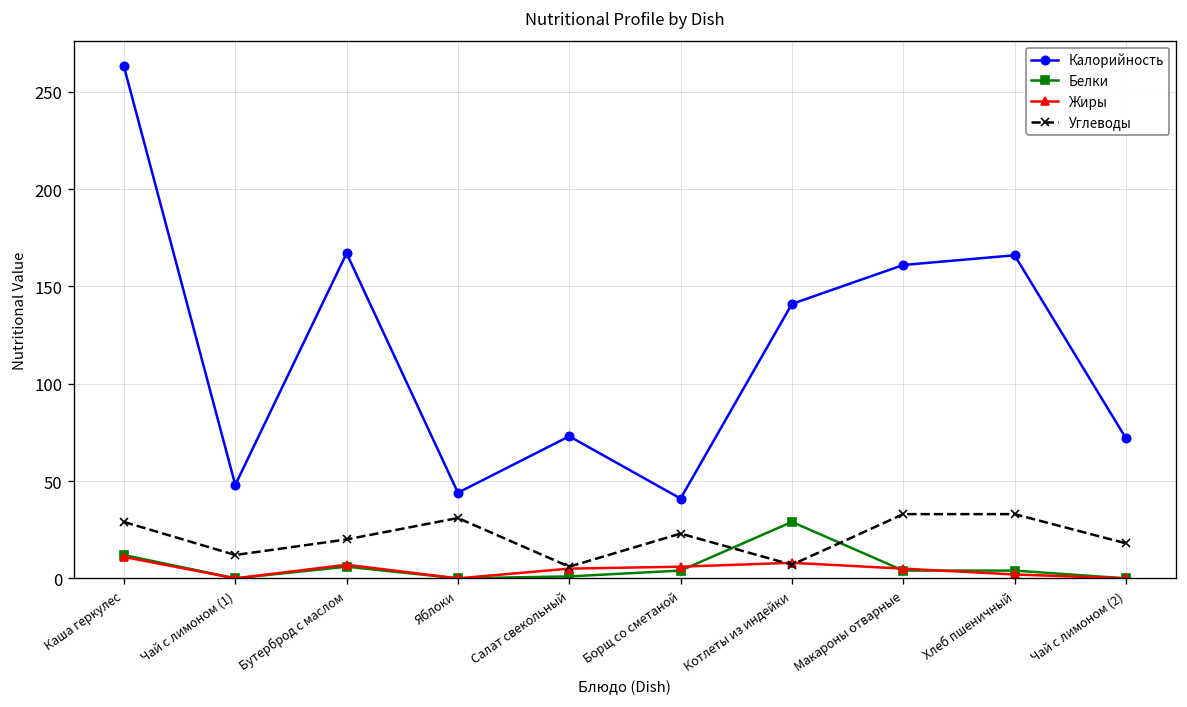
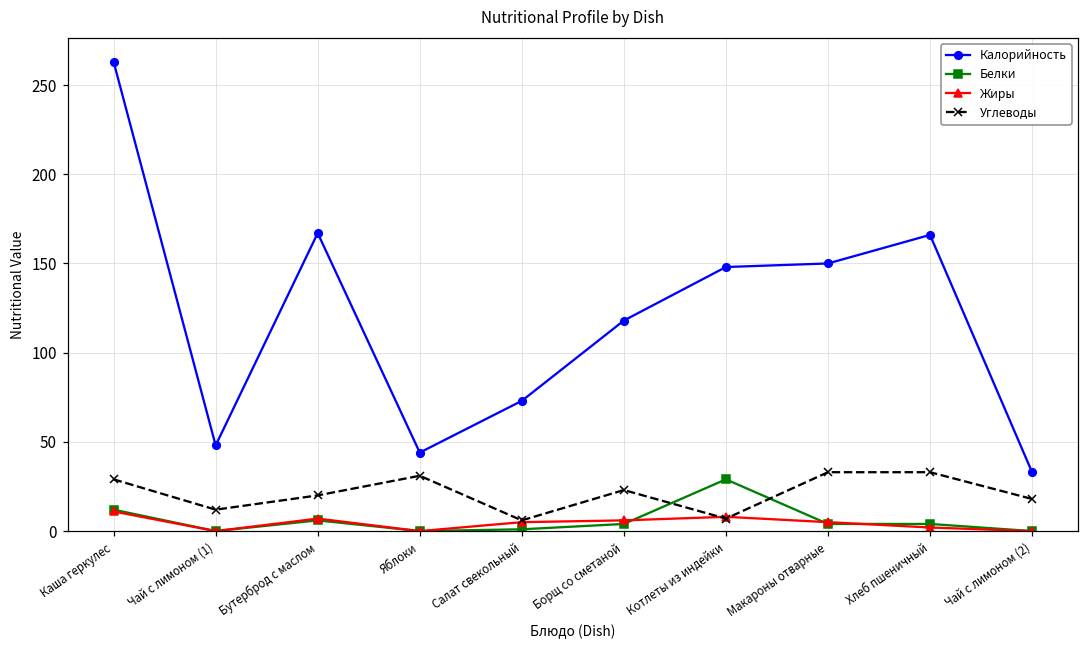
Калорийность, Борщ со сметаной: 41 -> 118
Калорийность, Котлеты из индейки: 141 -> 148
Калорийность, Макароны отварные: 161 -> 150
Калорийность, Чай с лимоном (2): 72 -> 33
